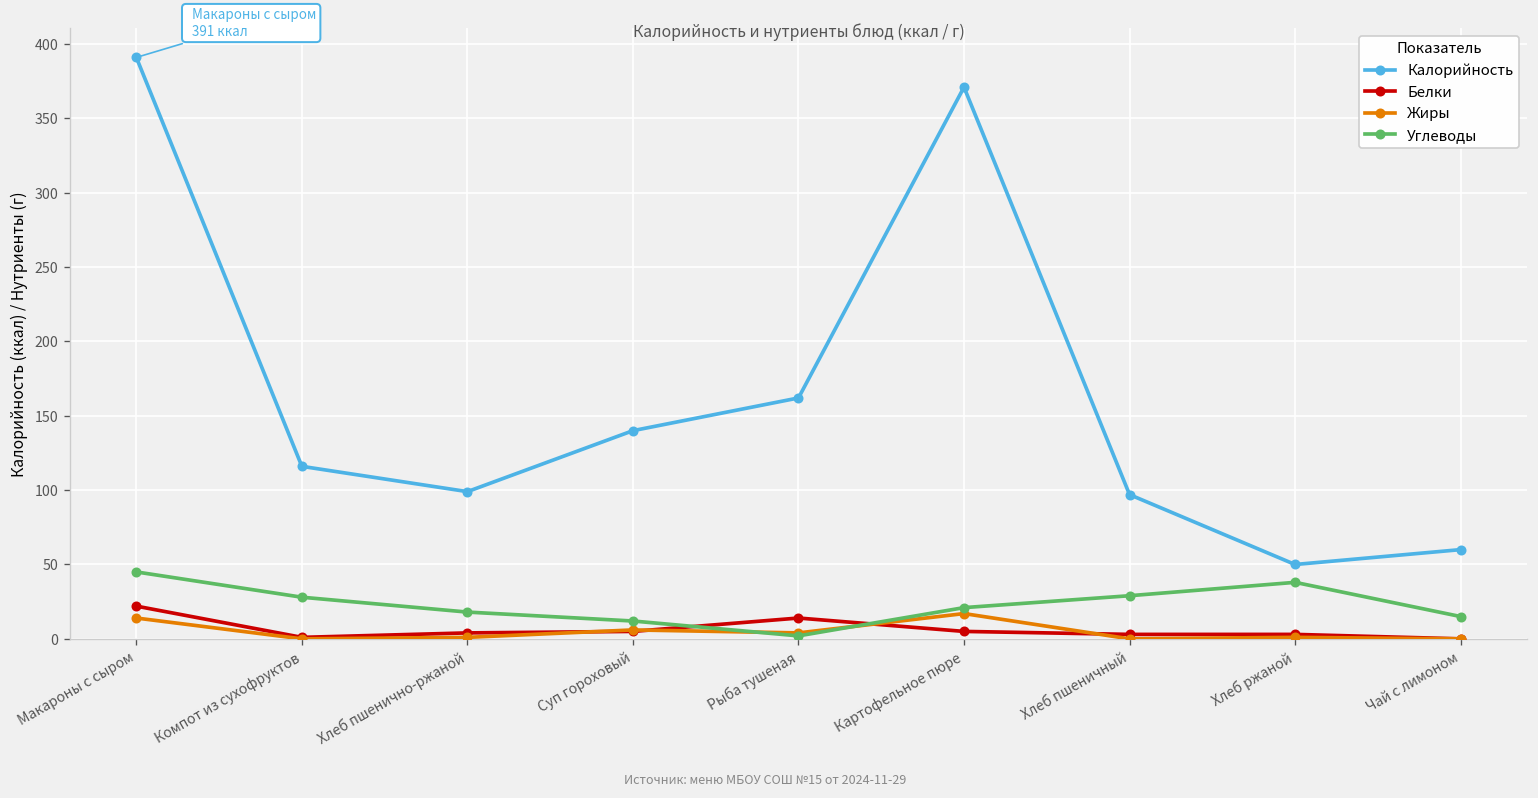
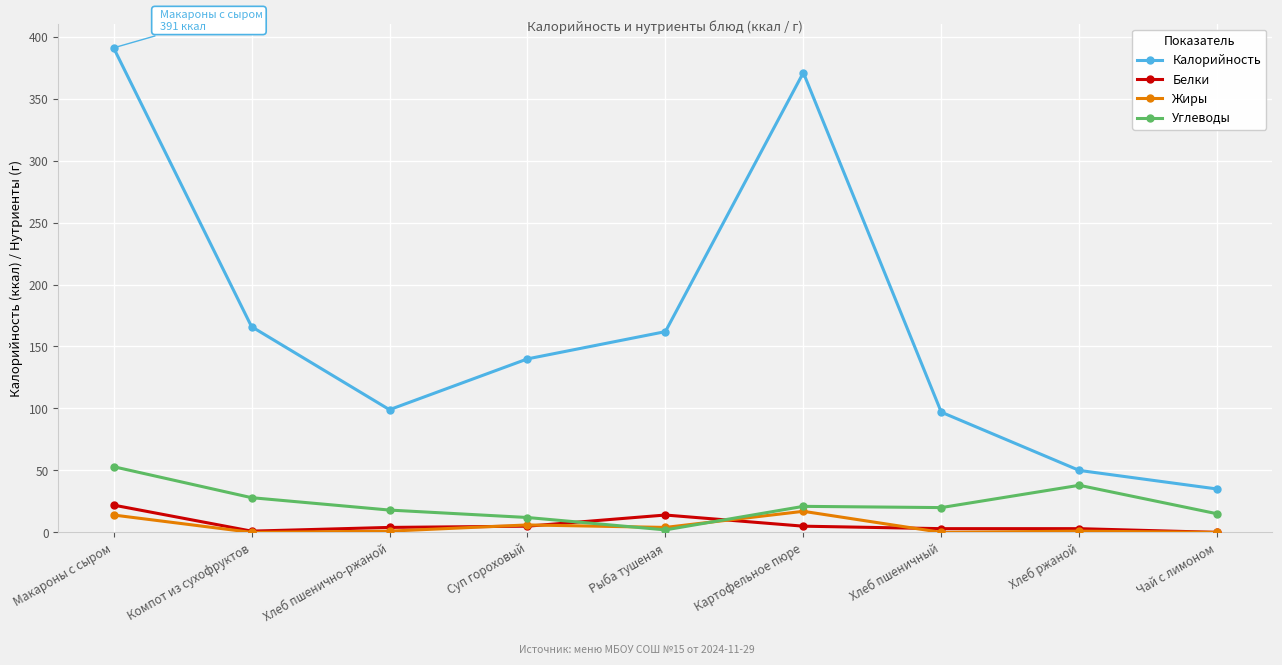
Углеводы, Макароны с сыром: 45 -> 53
Калорийность, Компот из сухофруктов: 116 -> 166
Углеводы, Хлеб пшеничный: 29 -> 20
Калорийность, Чай с лимоном: 60 -> 35
